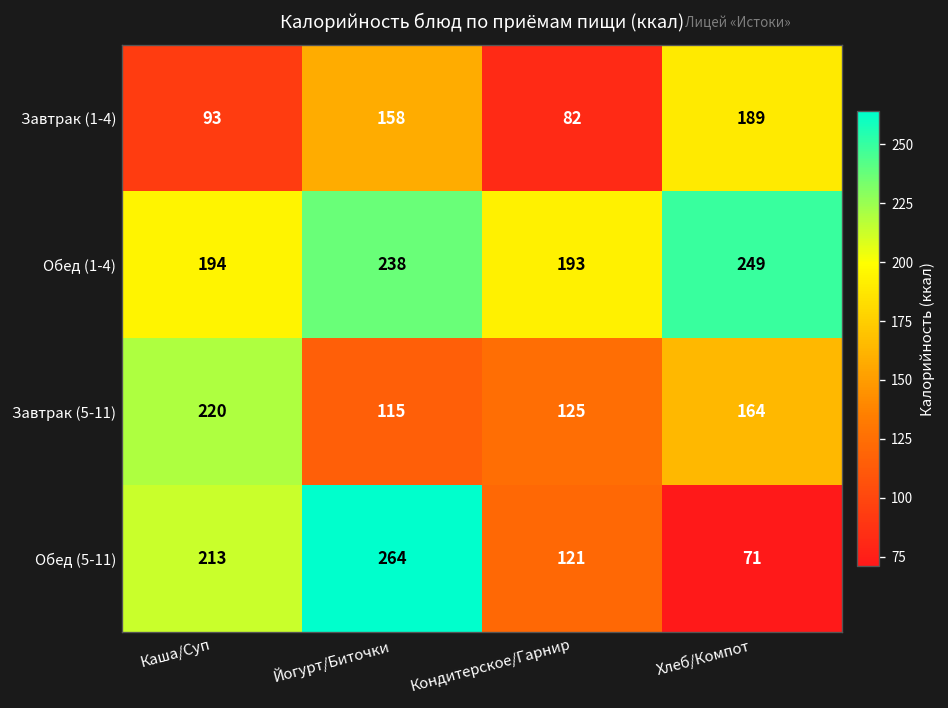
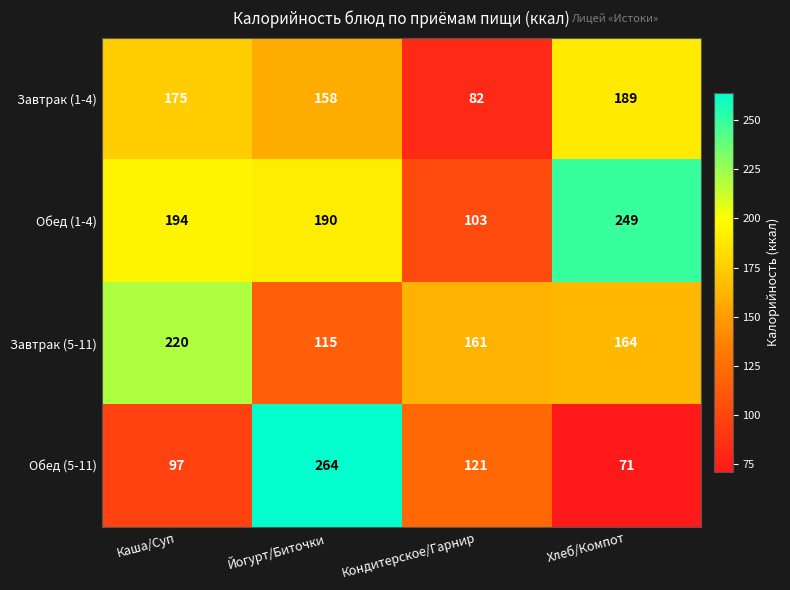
Завтрак (1-4), Каша/Суп: 93 -> 175
Обед (1-4), Йогурт/Биточки: 238 -> 190
Обед (1-4), Кондитерское/Гарнир: 193 -> 103
Завтрак (5-11), Кондитерское/Гарнир: 125 -> 161
Обед (5-11), Каша/Суп: 213 -> 97
